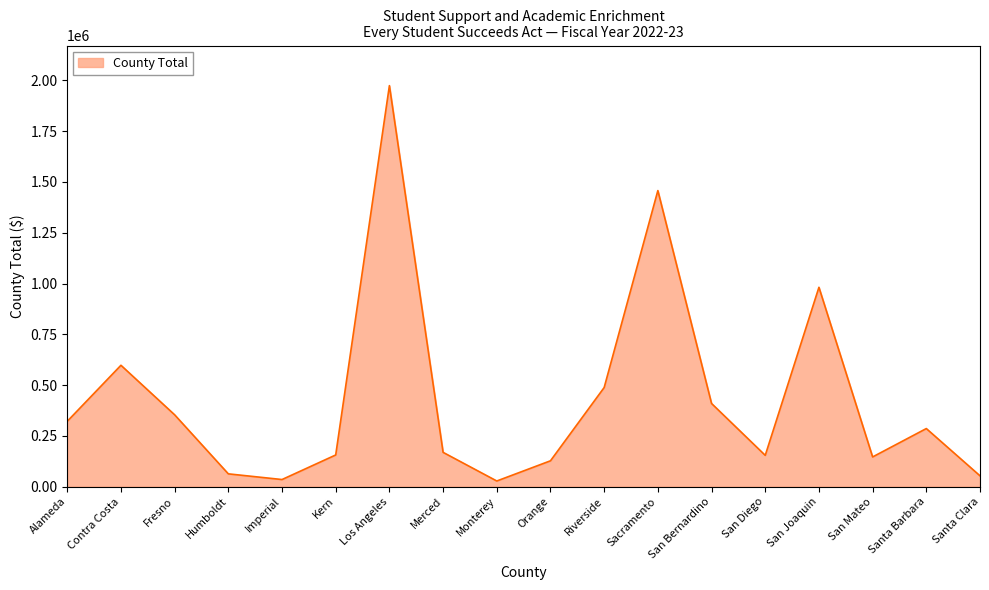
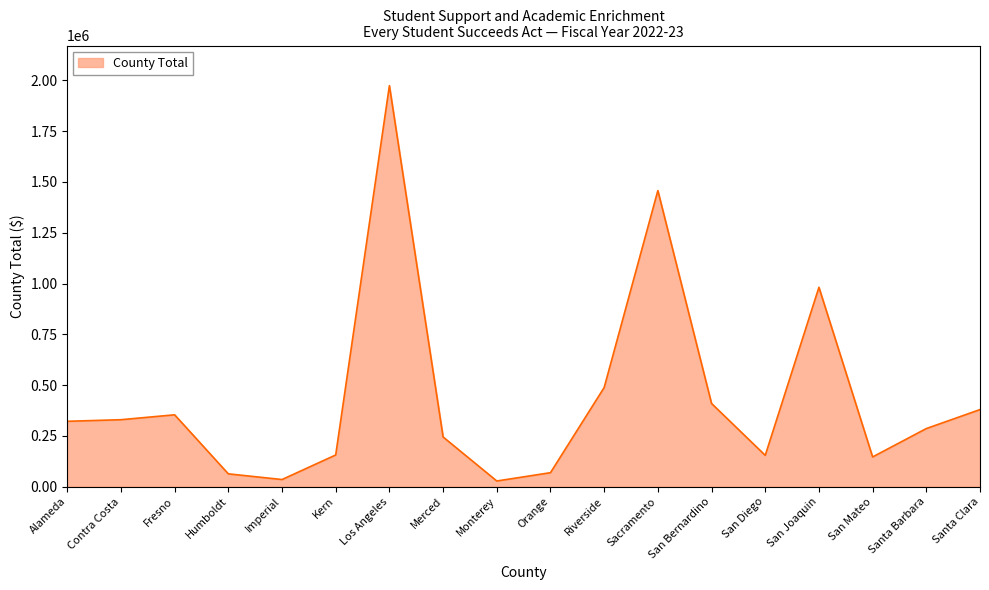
Contra Costa: 600000 -> 330000
Merced: 170000 -> 240000
Orange: 130000 -> 70000
Santa Clara: 50000 -> 380000
